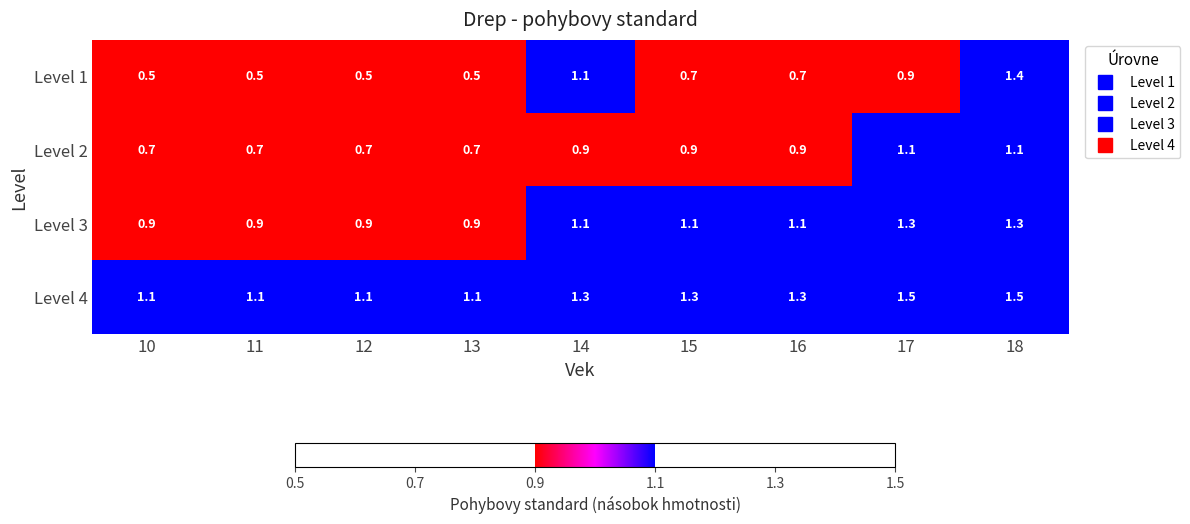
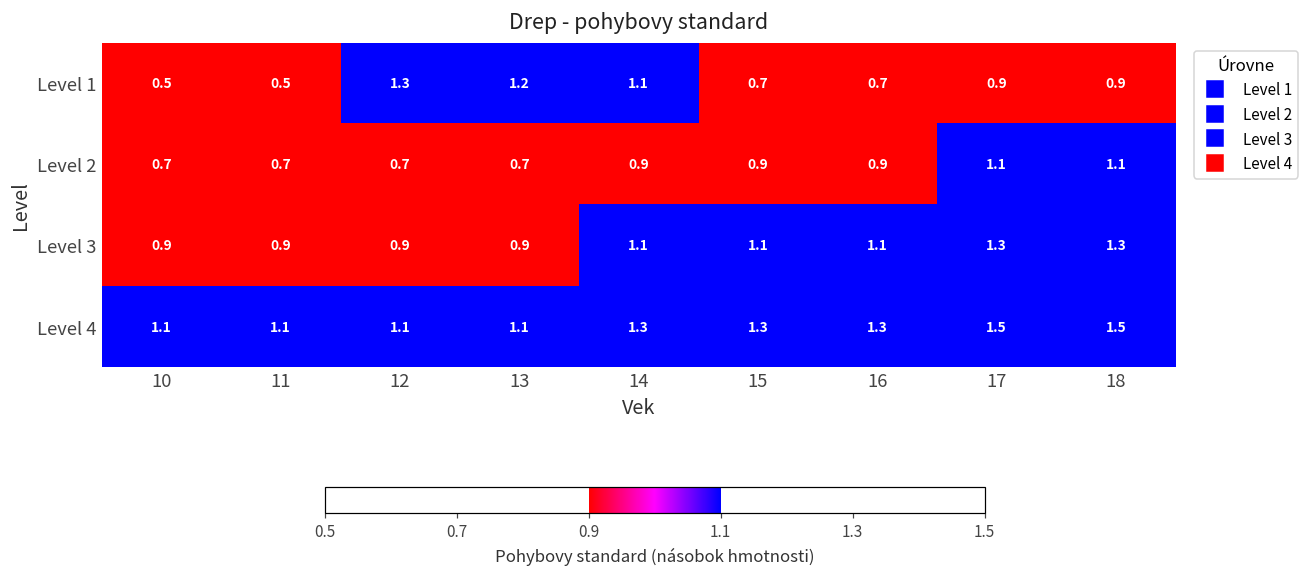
Level 1, 12: 0.5 -> 1.3
Level 1, 13: 0.5 -> 1.2
Level 1, 18: 1.4 -> 0.9
